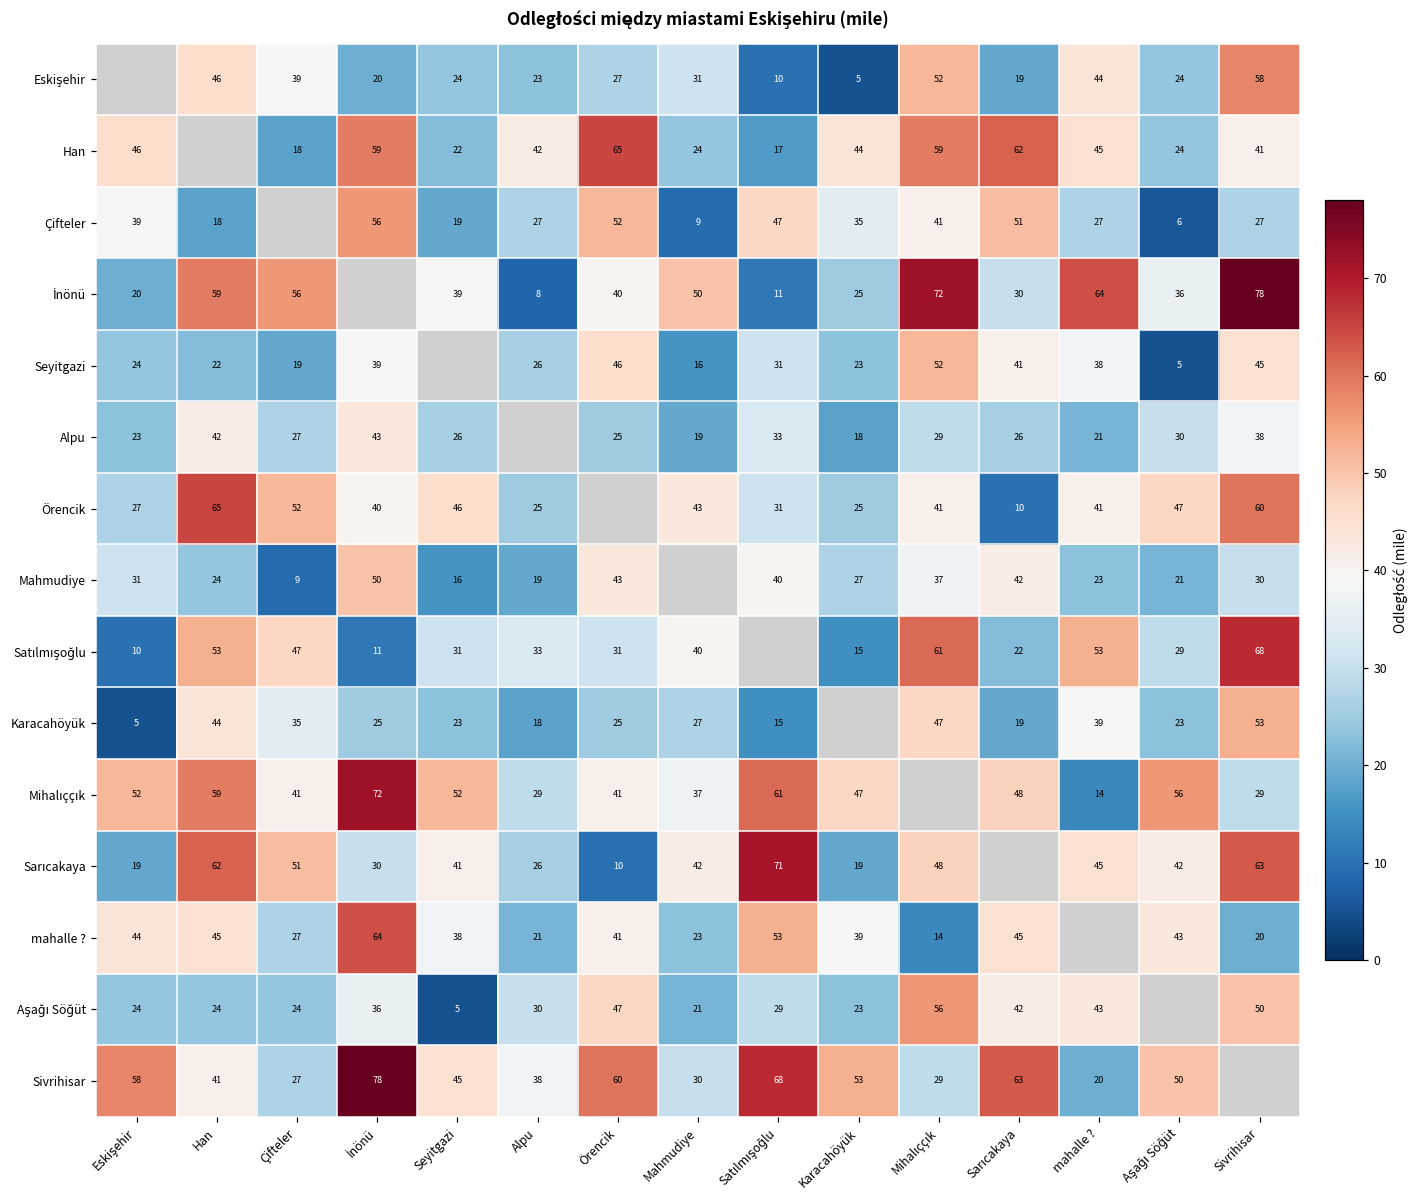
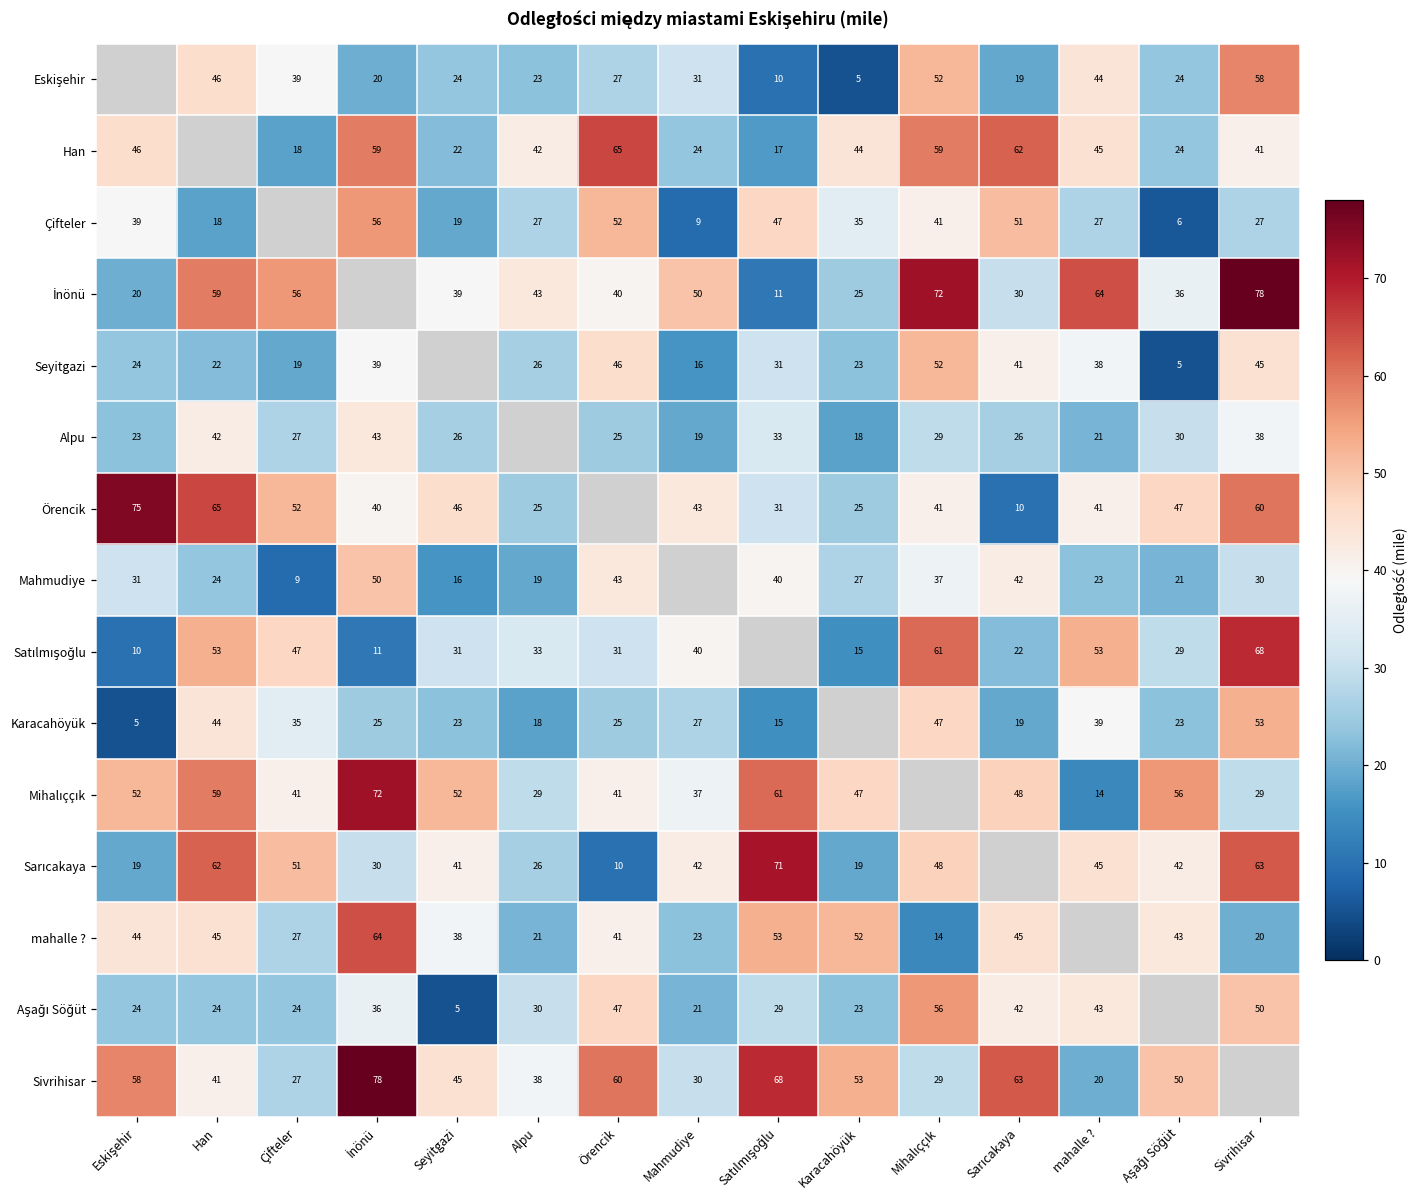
İnönü, Alpu: 8 -> 43
Örencik, Eskişehir: 27 -> 75
mahalle ?, Karacahöyük: 39 -> 52
